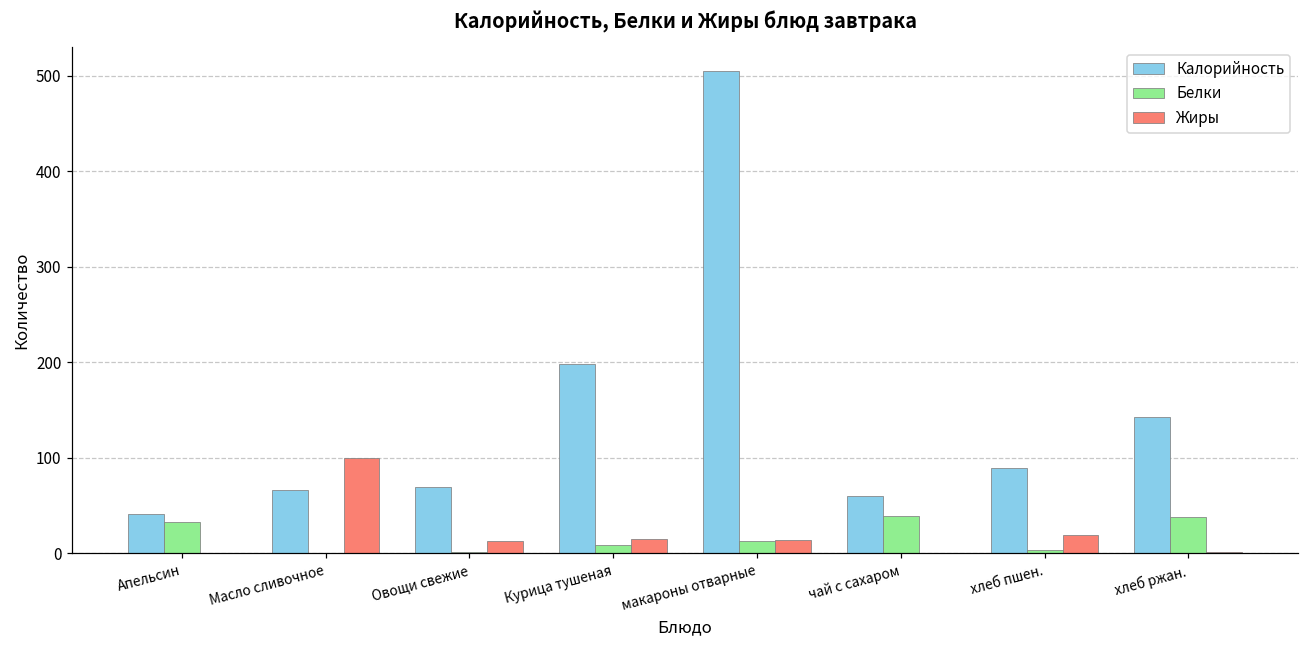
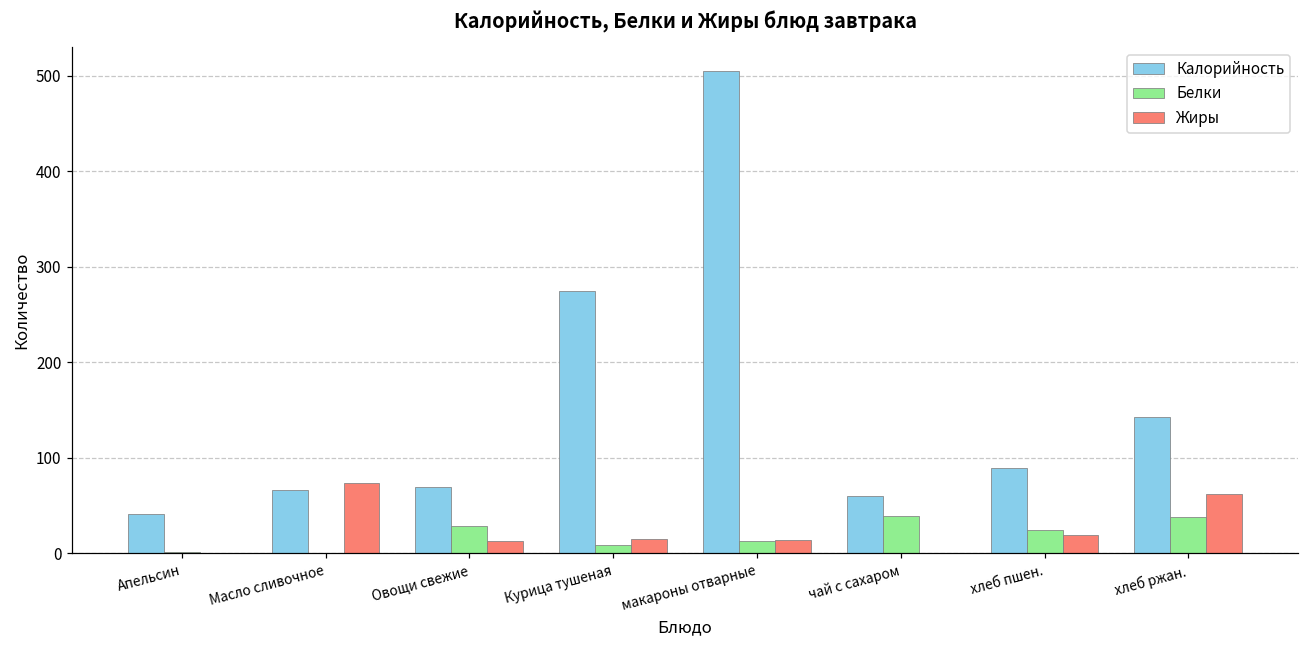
Белки, Апельсин: 30 -> 0
Жиры, Масло сливочное: 100 -> 70
Белки, Овощи свежие: 0 -> 30
Калорийность, Курица тушеная: 200 -> 270
Белки, хлеб пшен.: 0 -> 20
Жиры, хлеб ржан.: 0 -> 60
